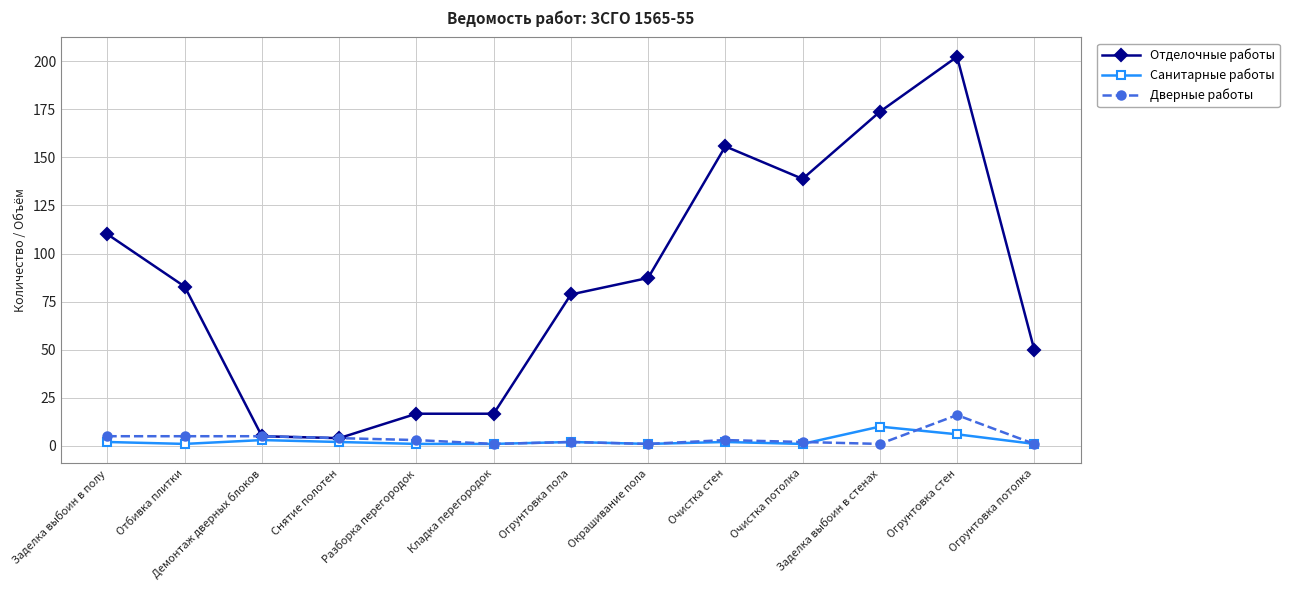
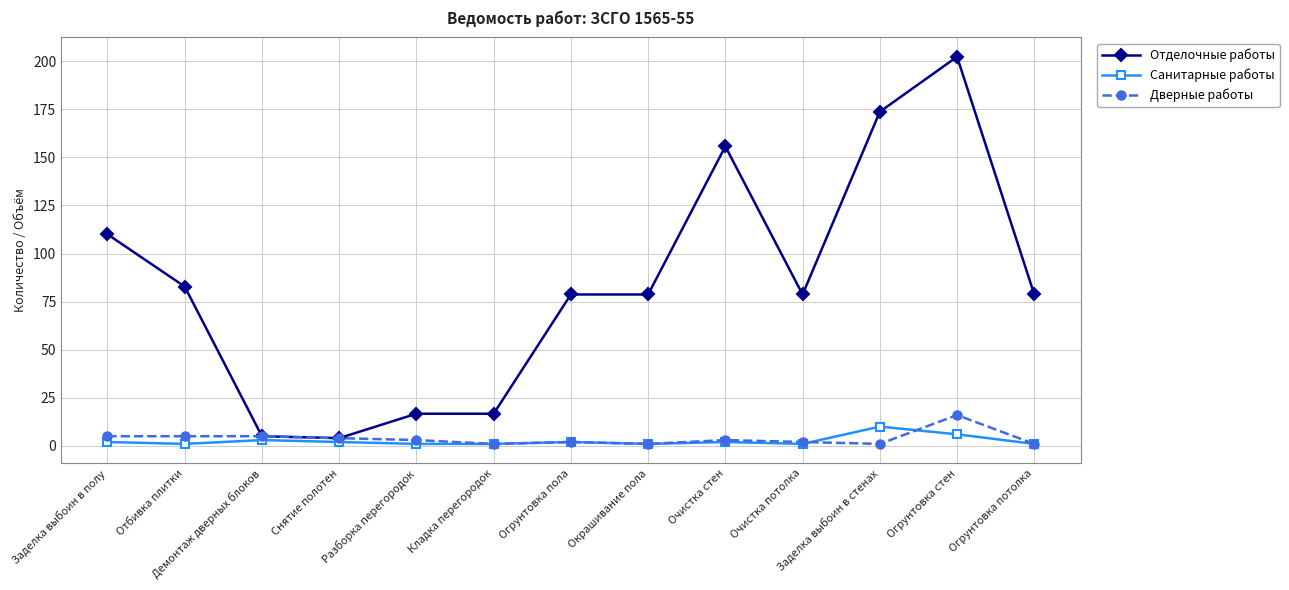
Отделочные работы, Окрашивание пола: 87 -> 79
Отделочные работы, Очистка потолка: 139 -> 79
Отделочные работы, Огрунтовка потолка: 50 -> 79
